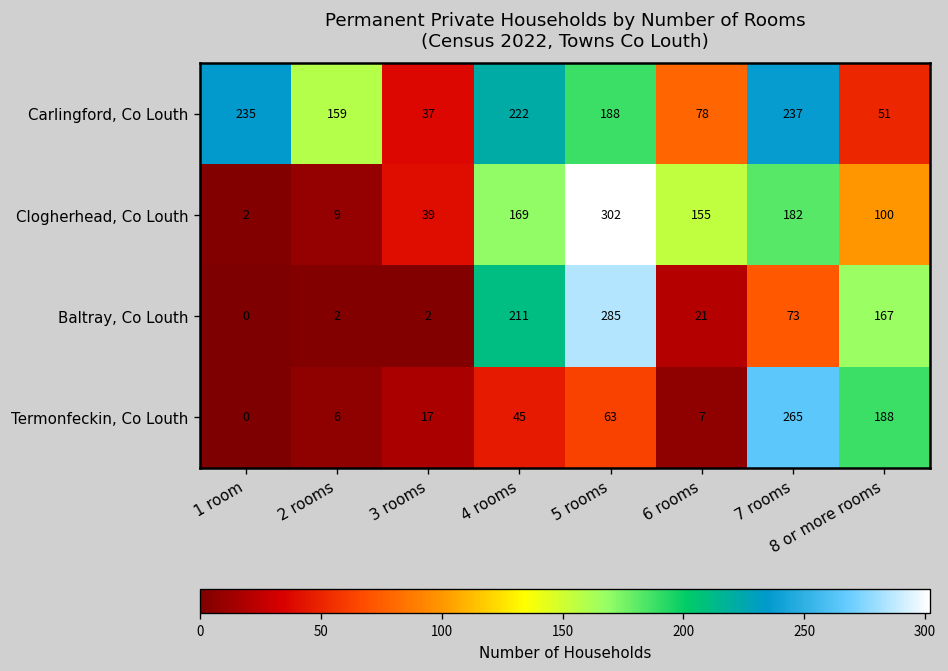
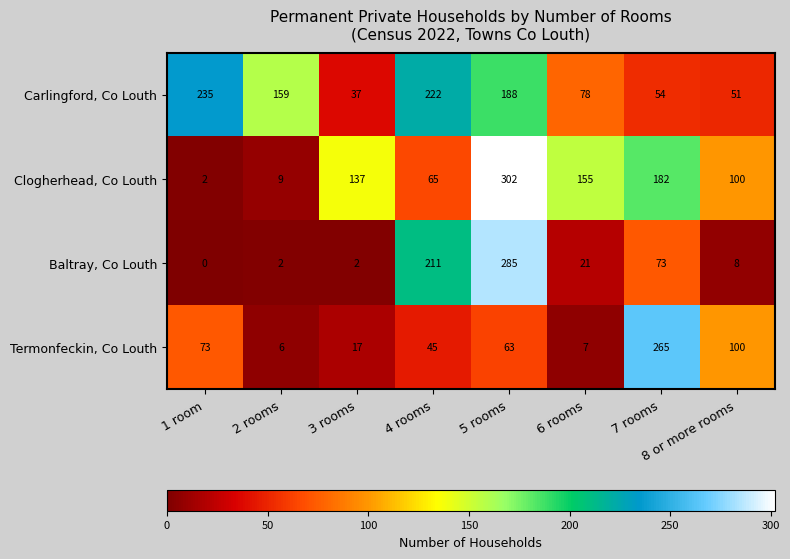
Carlingford, Co Louth, 7 rooms: 237 -> 54
Clogherhead, Co Louth, 3 rooms: 39 -> 137
Clogherhead, Co Louth, 4 rooms: 169 -> 65
Baltray, Co Louth, 8 or more rooms: 167 -> 8
Termonfeckin, Co Louth, 1 room: 0 -> 73
Termonfeckin, Co Louth, 8 or more rooms: 188 -> 100
